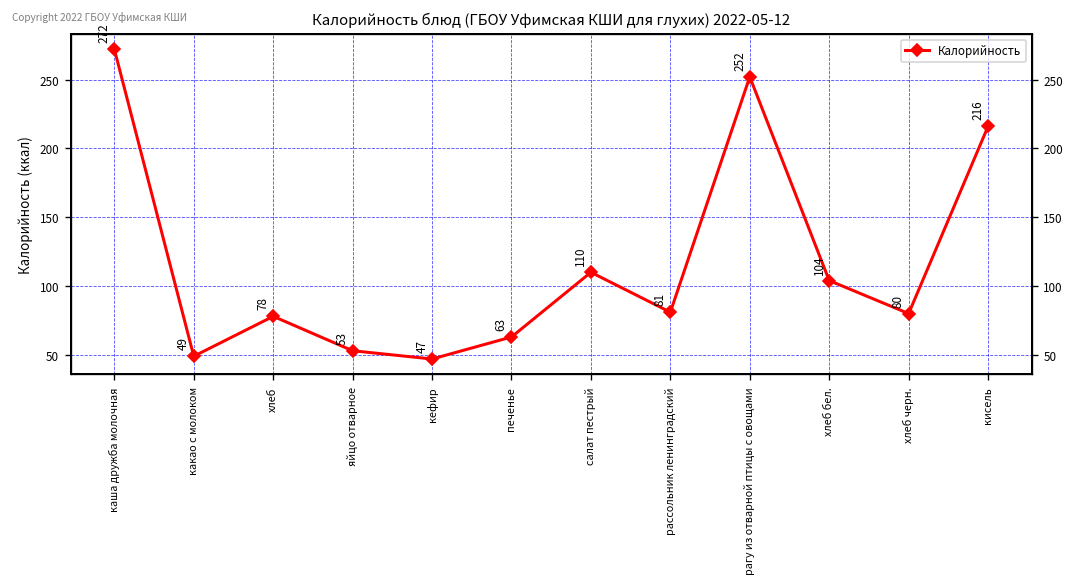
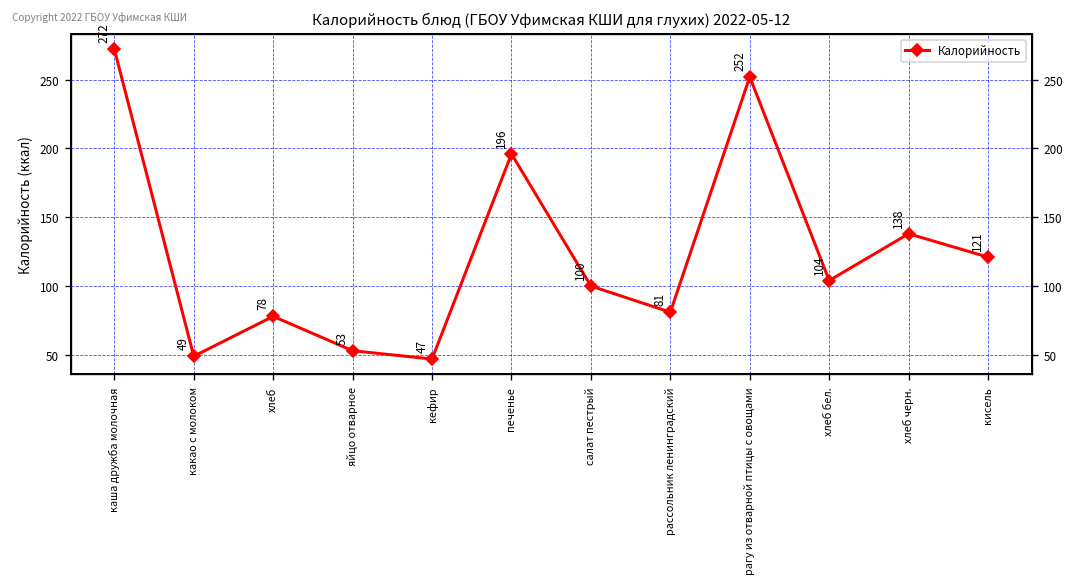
печенье: 63 -> 196
салат пестрый: 110 -> 100
хлеб черн.: 80 -> 138
кисель: 216 -> 121
